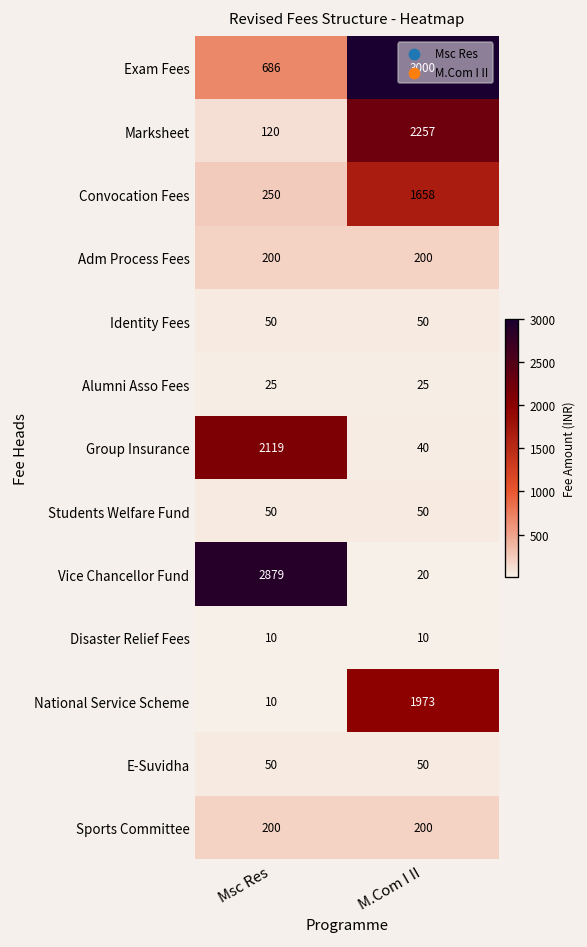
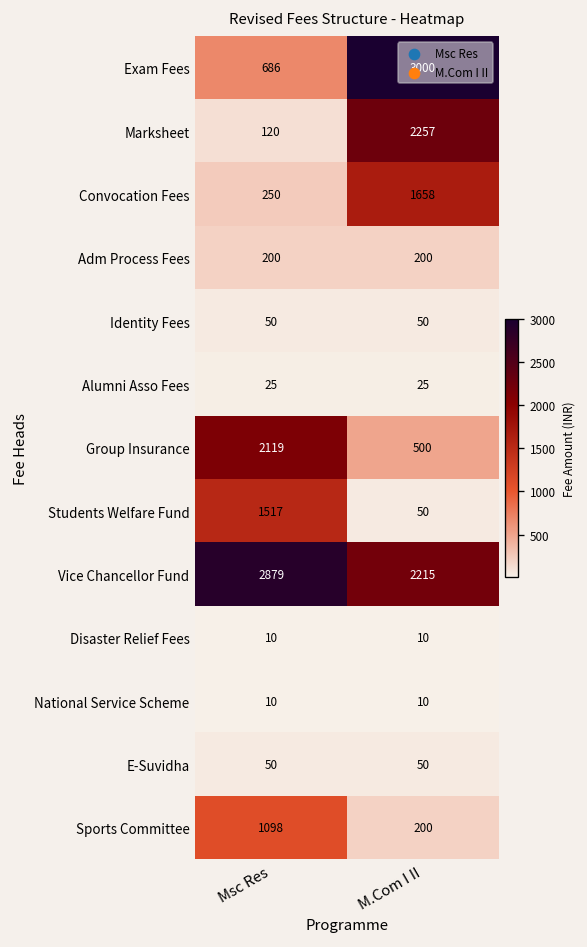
Group Insurance, M.Com I II: 40 -> 500
Students Welfare Fund, Msc Res: 50 -> 1517
Vice Chancellor Fund, M.Com I II: 20 -> 2215
National Service Scheme, M.Com I II: 1973 -> 10
Sports Committee, Msc Res: 200 -> 1098
